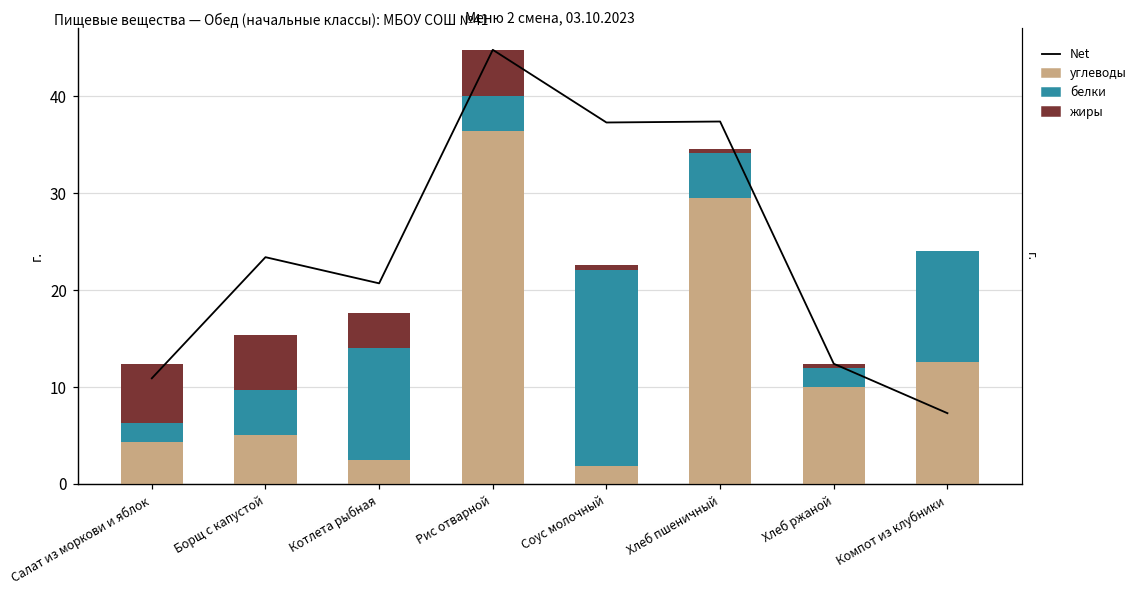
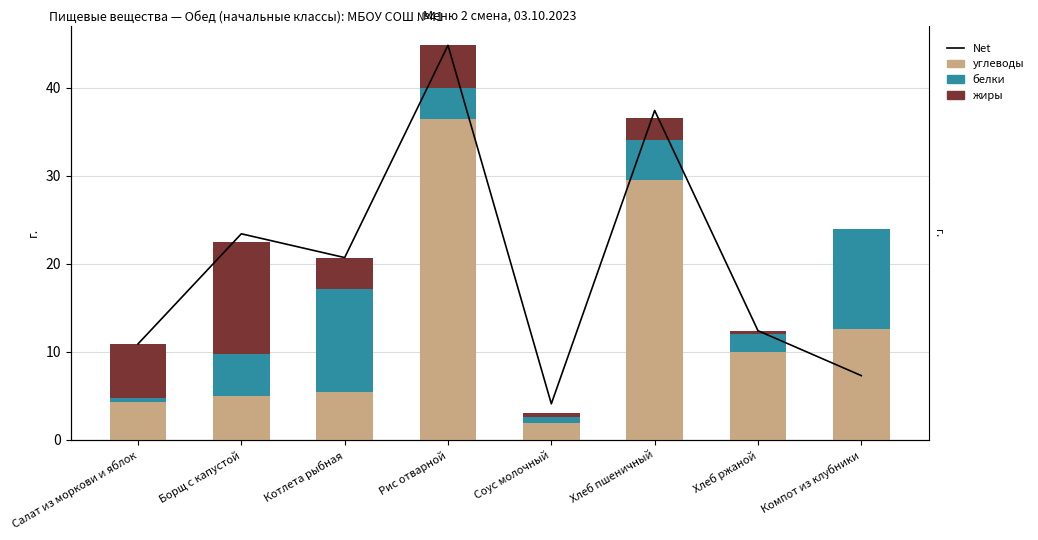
белки, Салат из моркови и яблок: 2 -> 1
жиры, Борщ с капустой: 6 -> 13
углеводы, Котлета рыбная: 2 -> 5
Net, Соус молочный: 37 -> 4
белки, Соус молочный: 20 -> 1
жиры, Хлеб пшеничный: 1 -> 3
